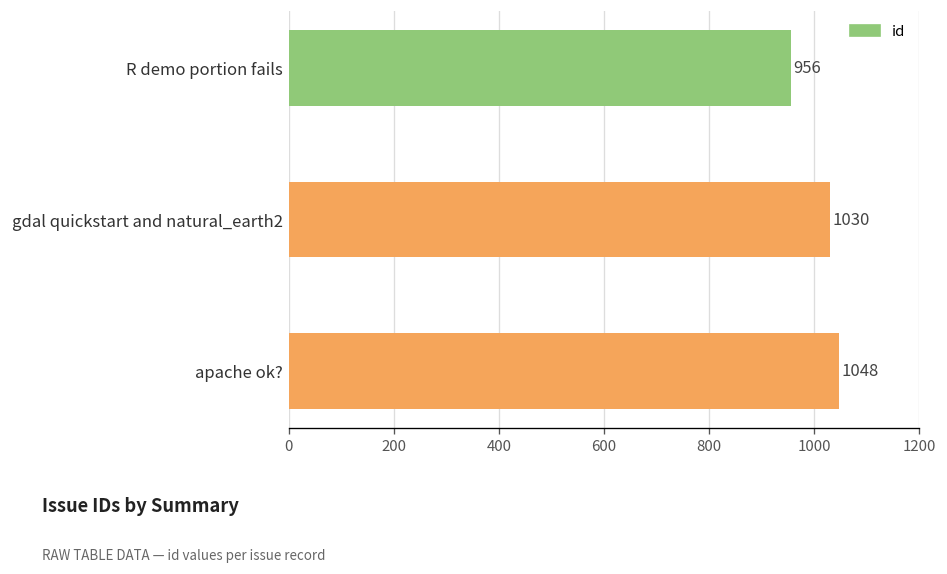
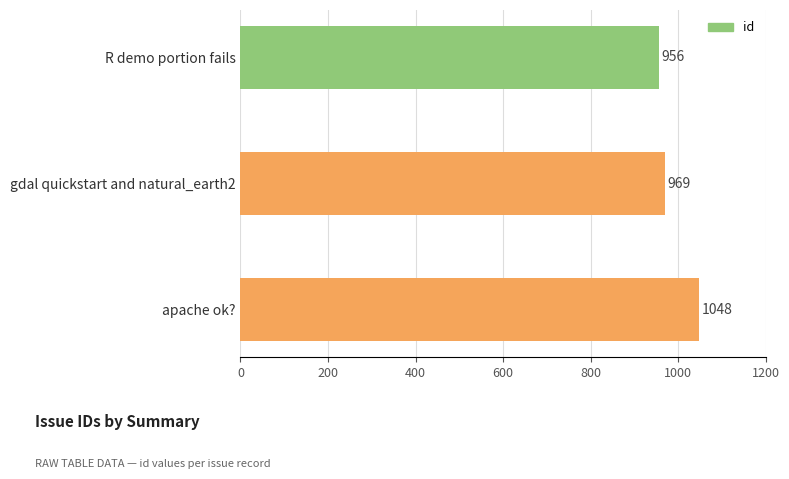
gdal quickstart and natural_earth2: 1030 -> 969
